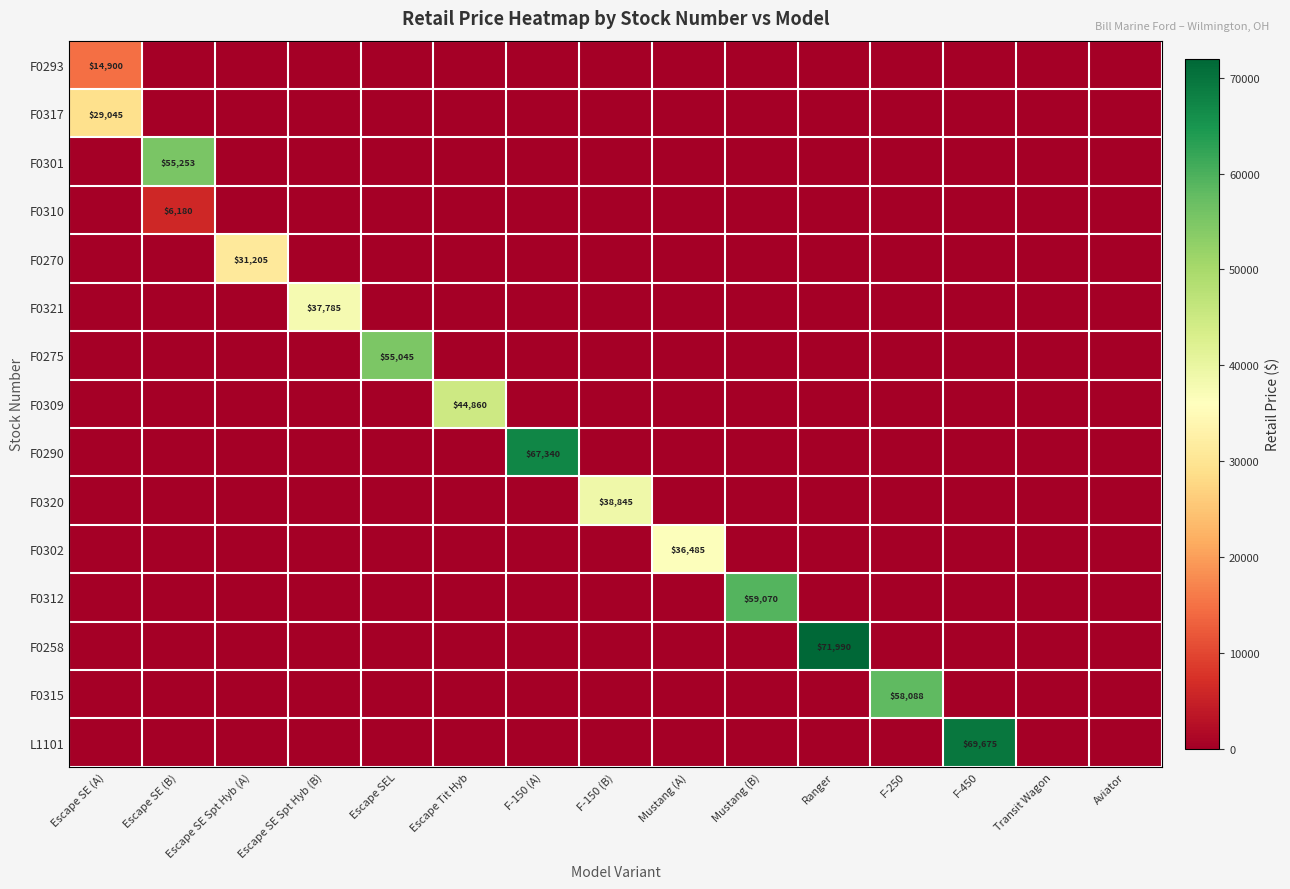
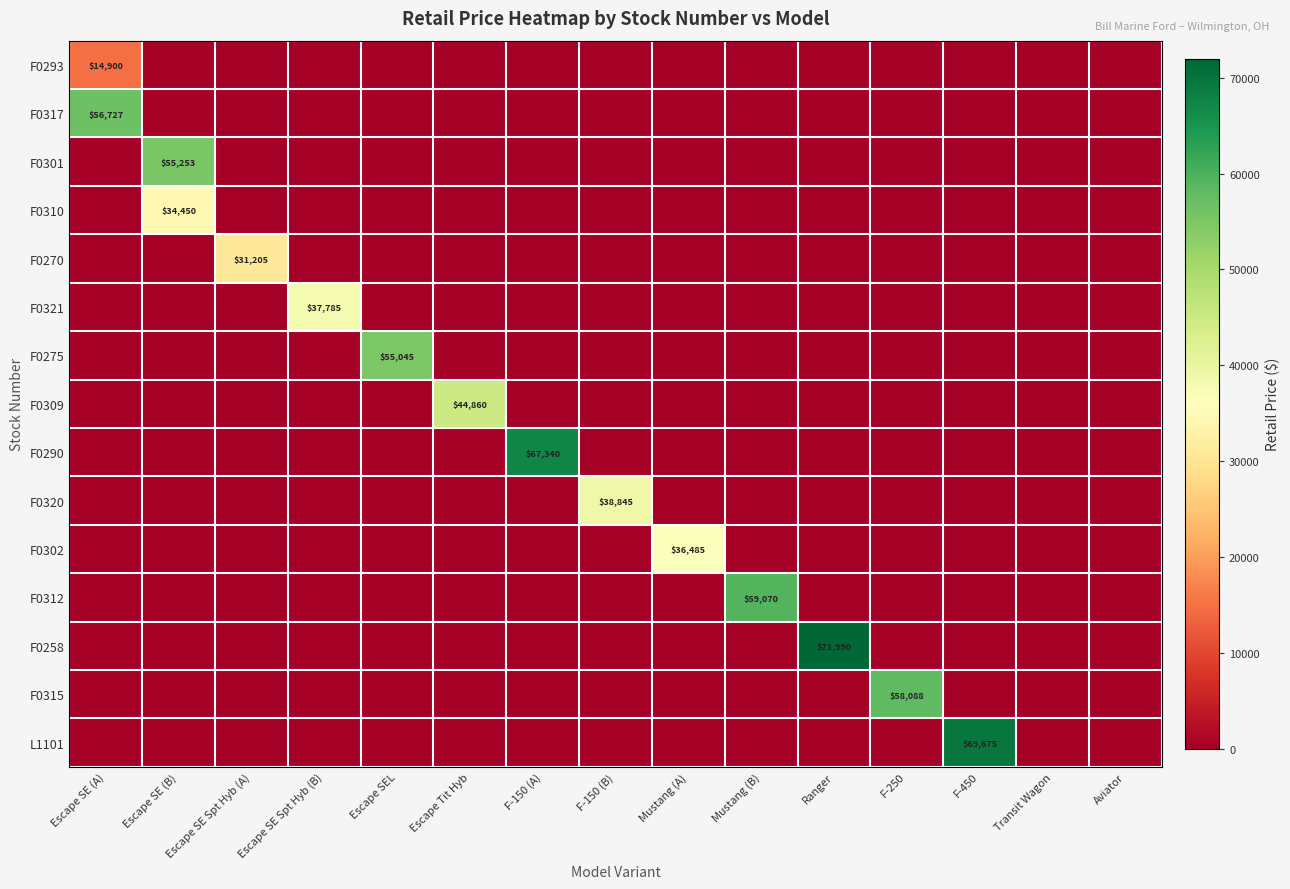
F0317, Escape SE (A): $29,045 -> $56,727
F0310, Escape SE (B): $6,180 -> $34,450
